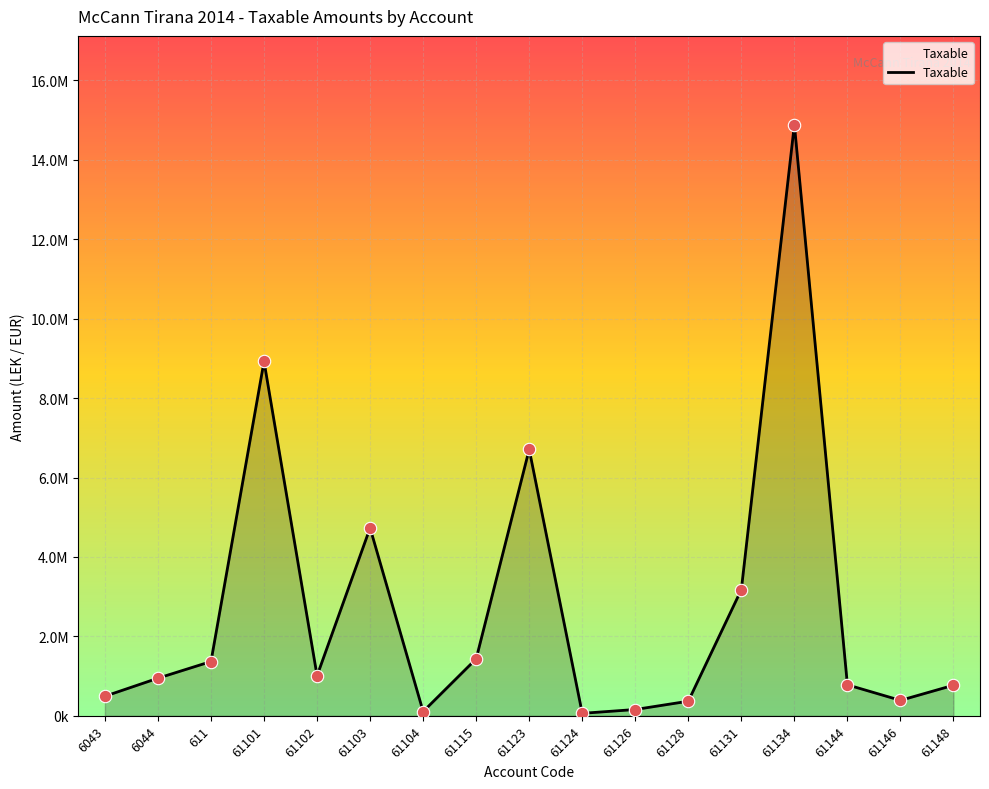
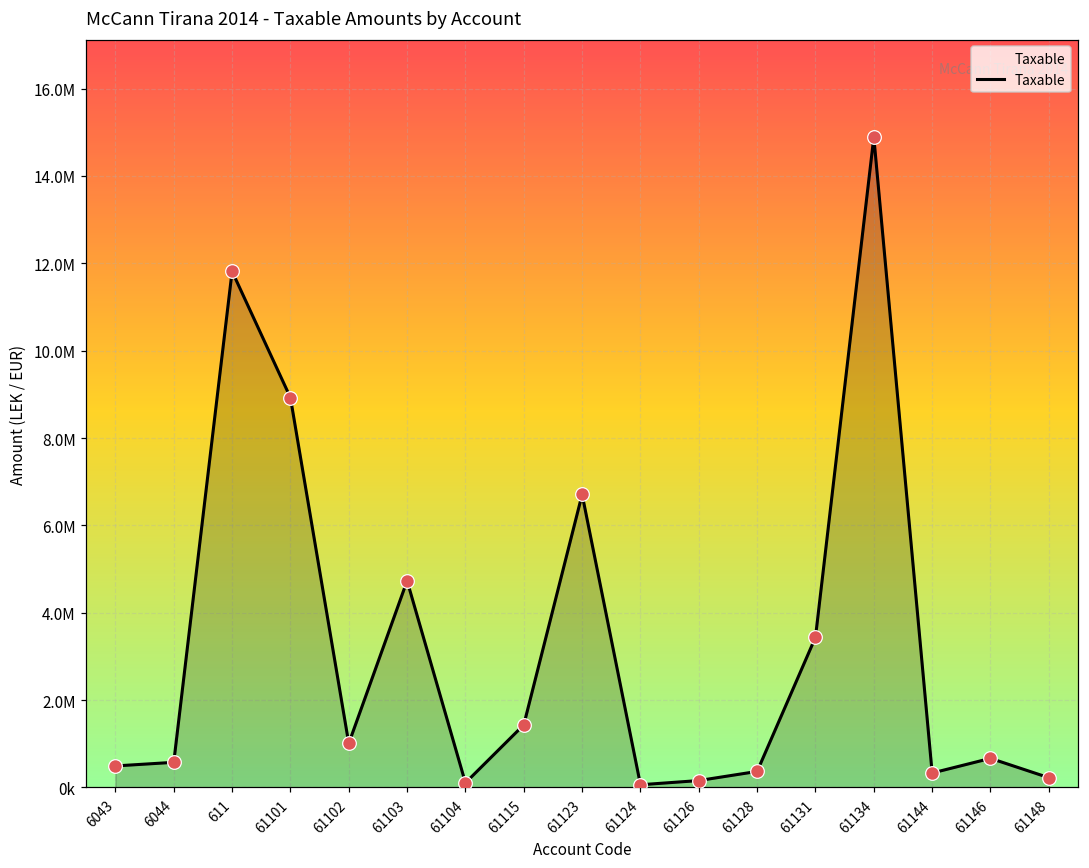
6044: 900000 -> 600000
611: 1400000 -> 11800000
61131: 3200000 -> 3400000
61144: 800000 -> 300000
61146: 400000 -> 700000
61148: 800000 -> 200000
